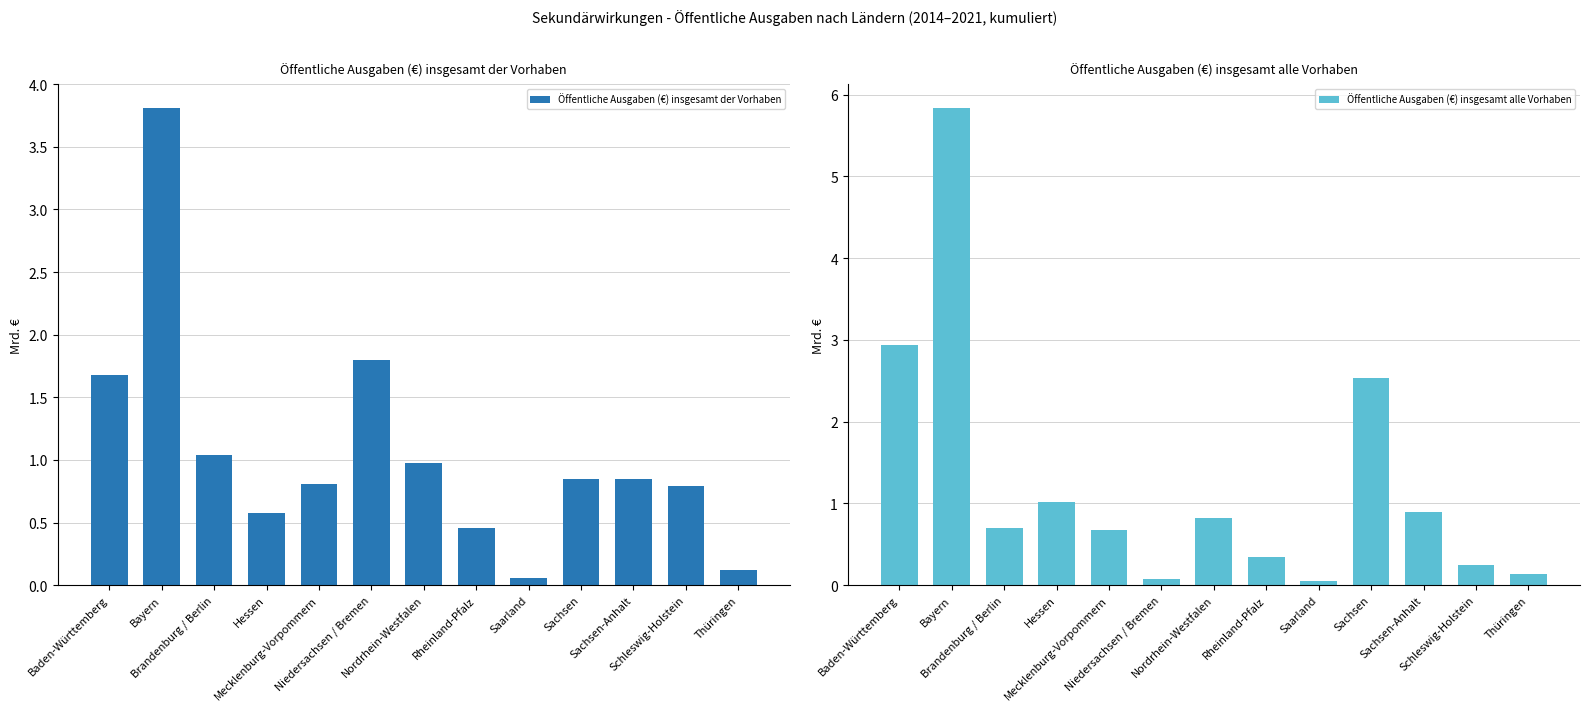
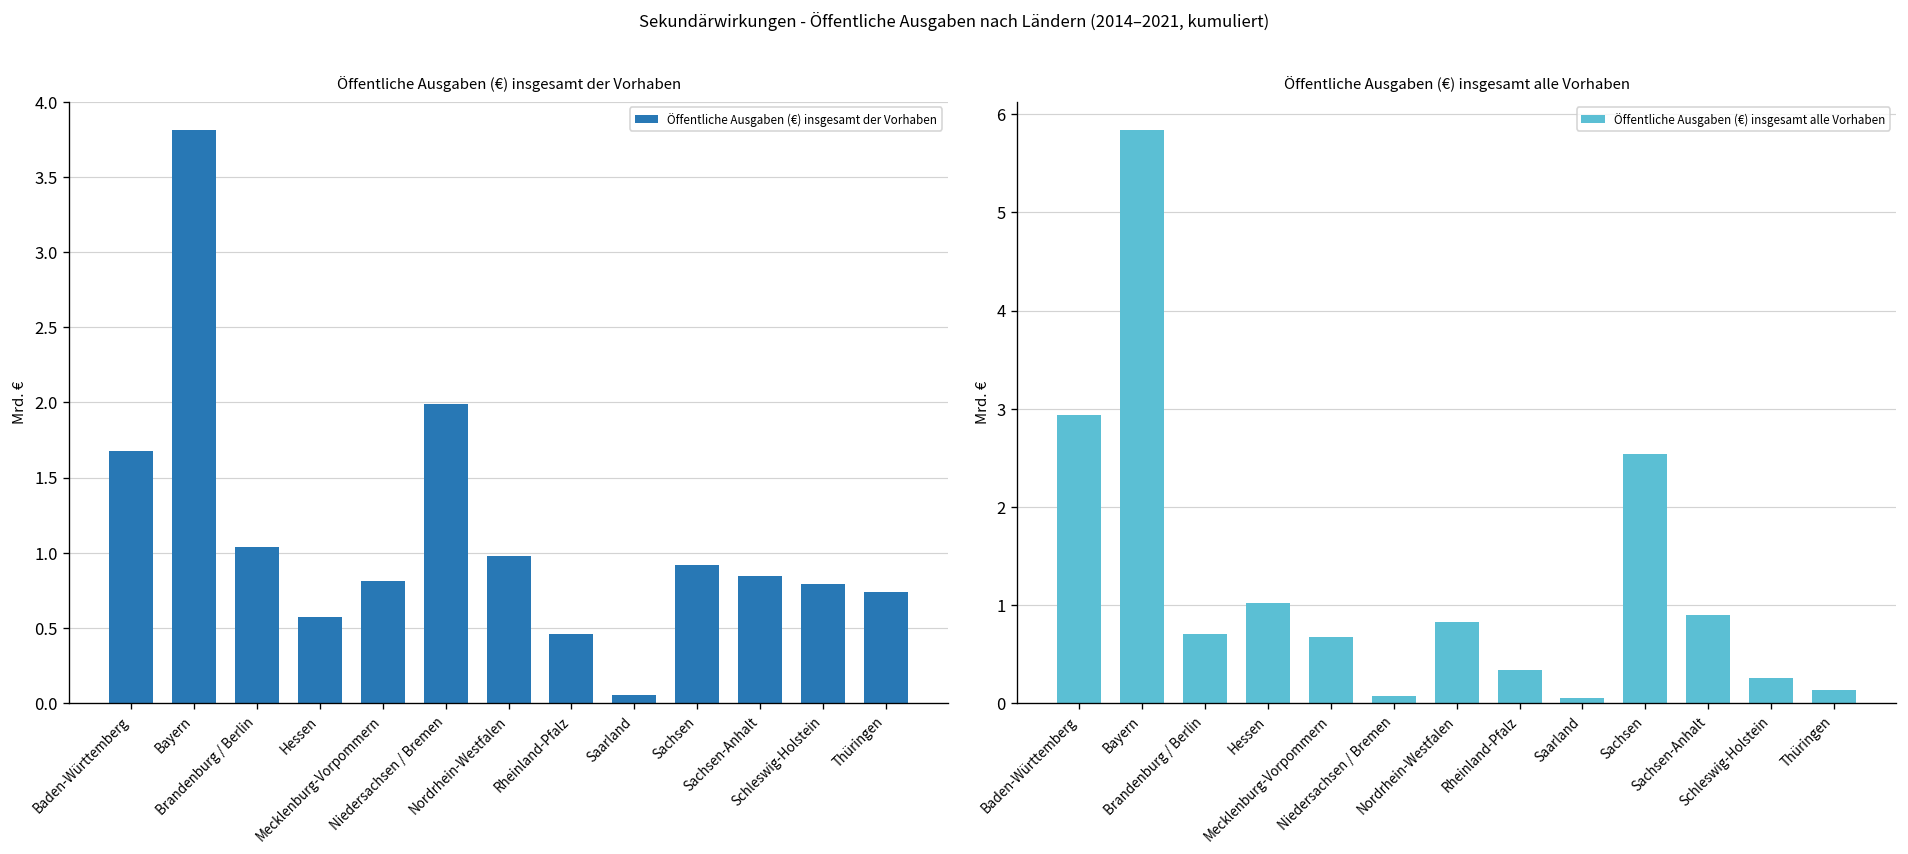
Öffentliche Ausgaben (€) insgesamt der Vorhaben, Niedersachsen / Bremen: 1.80 -> 1.99
Öffentliche Ausgaben (€) insgesamt der Vorhaben, Sachsen: 0.84 -> 0.92
Öffentliche Ausgaben (€) insgesamt der Vorhaben, Thüringen: 0.12 -> 0.74
